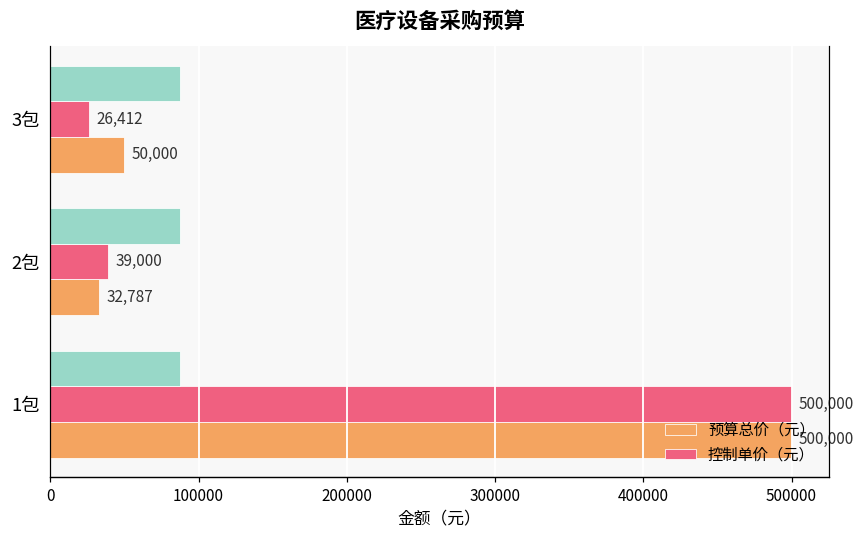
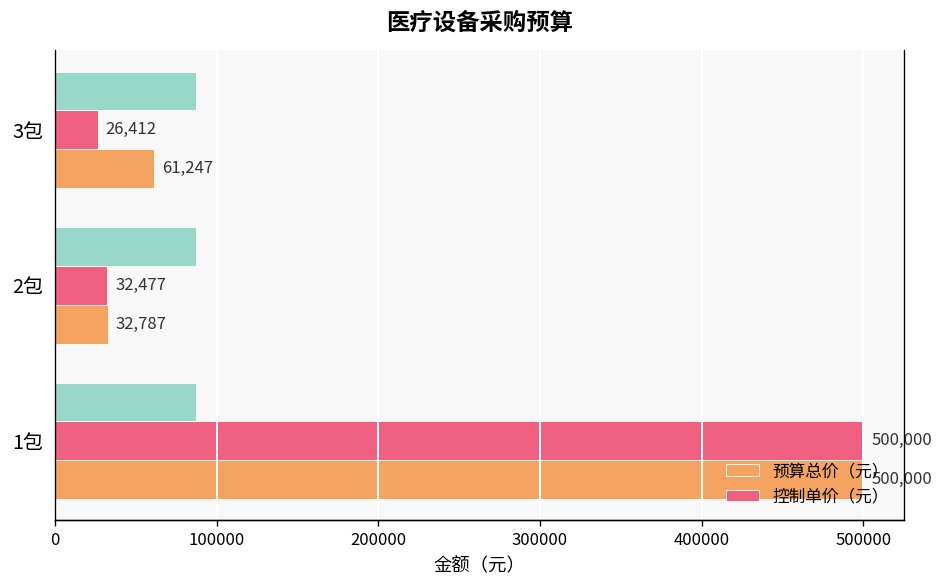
预算总价（元）, 3包: 50,000 -> 61,247
控制单价（元）, 2包: 39,000 -> 32,477
